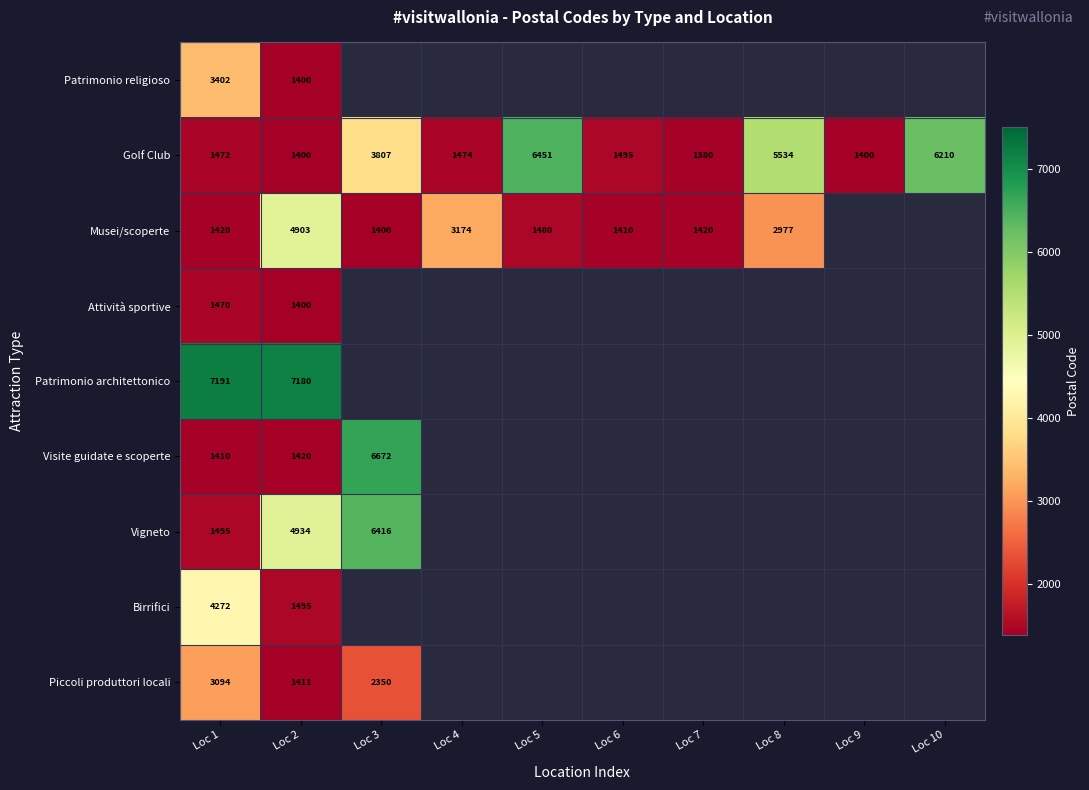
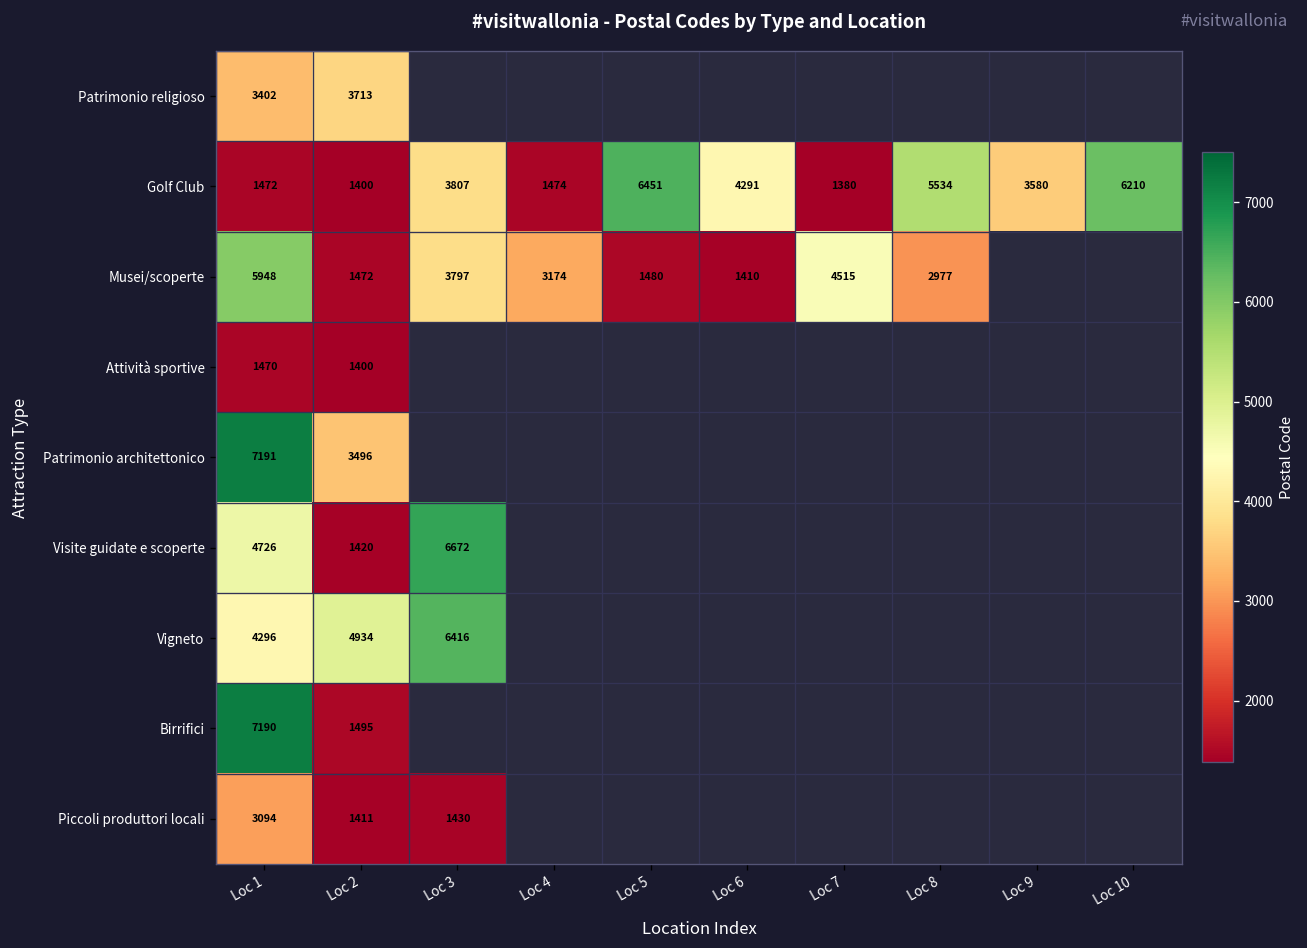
Patrimonio religioso, Loc 2: 1400 -> 3713
Golf Club, Loc 6: 1495 -> 4291
Golf Club, Loc 9: 1400 -> 3580
Musei/scoperte, Loc 1: 1420 -> 5948
Musei/scoperte, Loc 2: 4903 -> 1472
Musei/scoperte, Loc 3: 1400 -> 3797
Musei/scoperte, Loc 7: 1420 -> 4515
Patrimonio architettonico, Loc 2: 7180 -> 3496
Visite guidate e scoperte, Loc 1: 1410 -> 4726
Vigneto, Loc 1: 1495 -> 4296
Birrifici, Loc 1: 4272 -> 7190
Piccoli produttori locali, Loc 3: 2350 -> 1430
